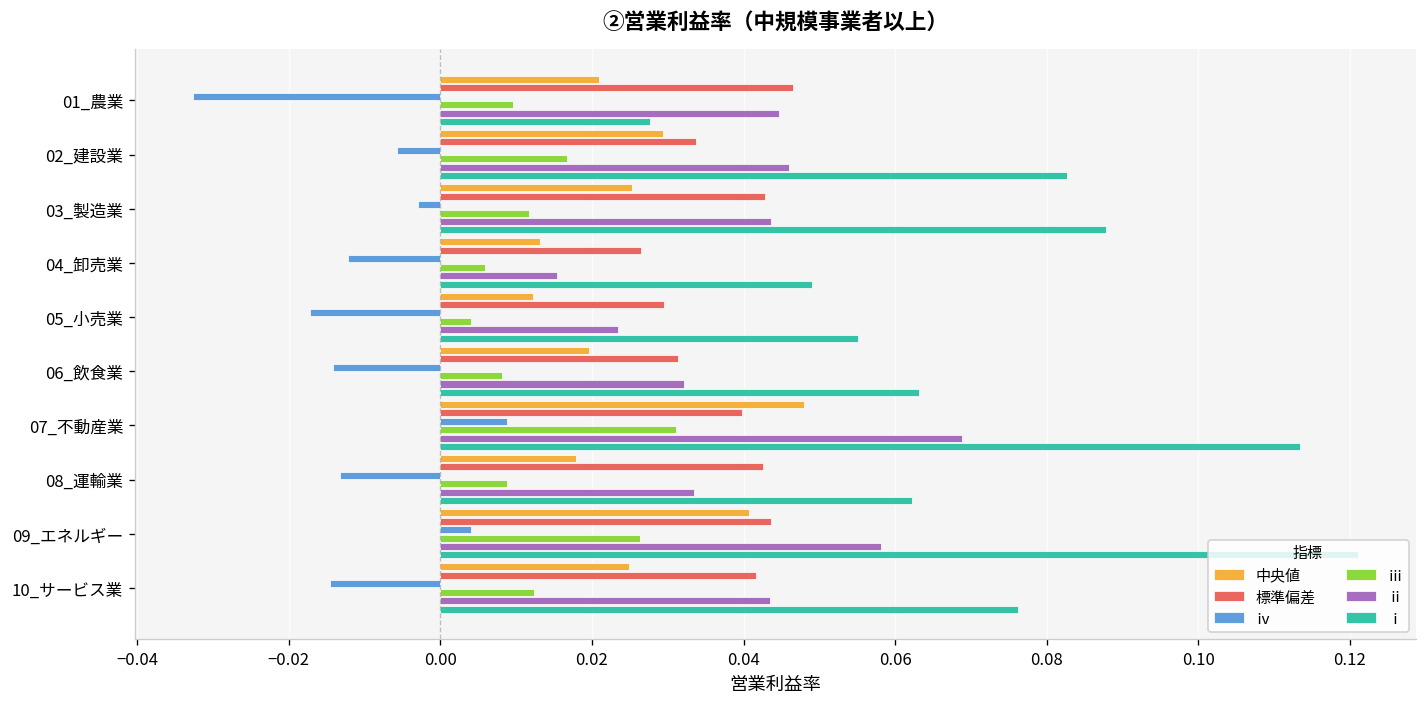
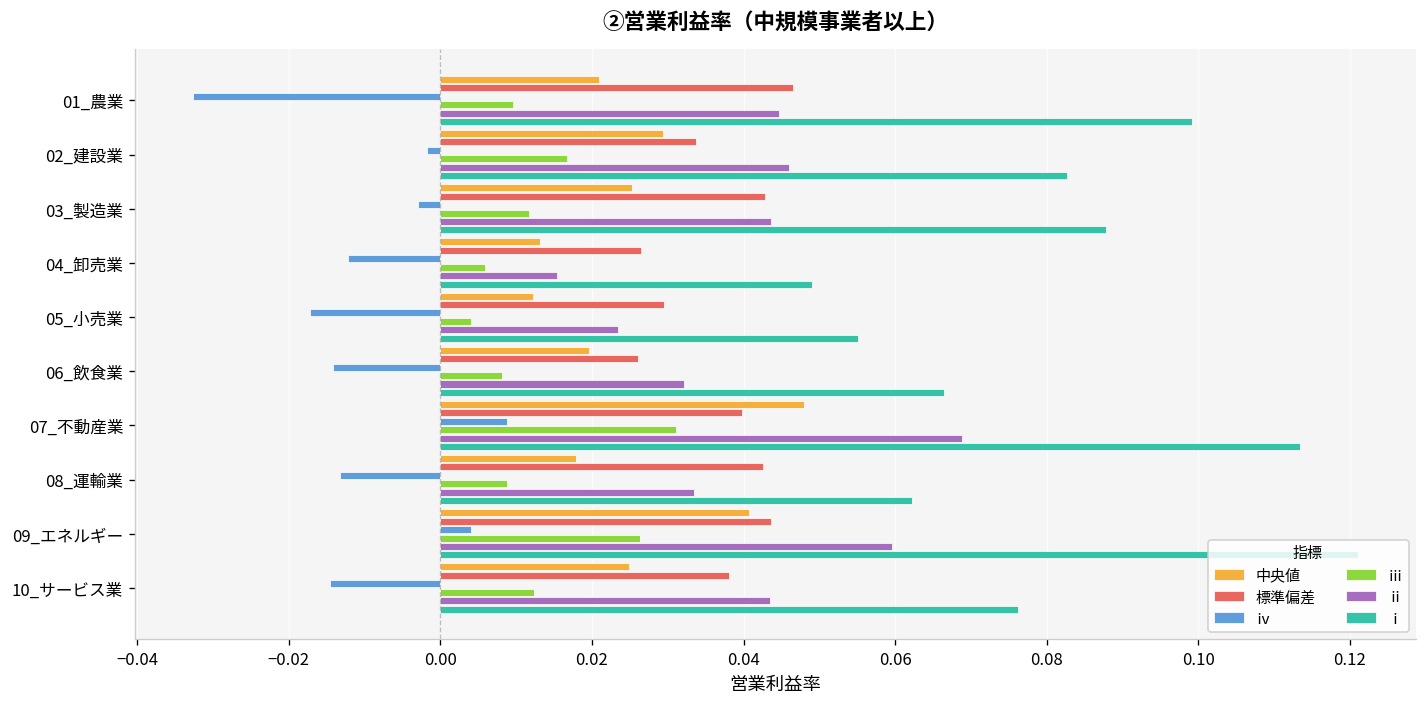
ⅰ, 01_農業: 0.028 -> 0.099
ⅳ, 02_建設業: -0.006 -> -0.002
標準偏差, 06_飲食業: 0.031 -> 0.026
ⅰ, 06_飲食業: 0.063 -> 0.066
ⅱ, 09_エネルギー: 0.058 -> 0.060
標準偏差, 10_サービス業: 0.042 -> 0.038
